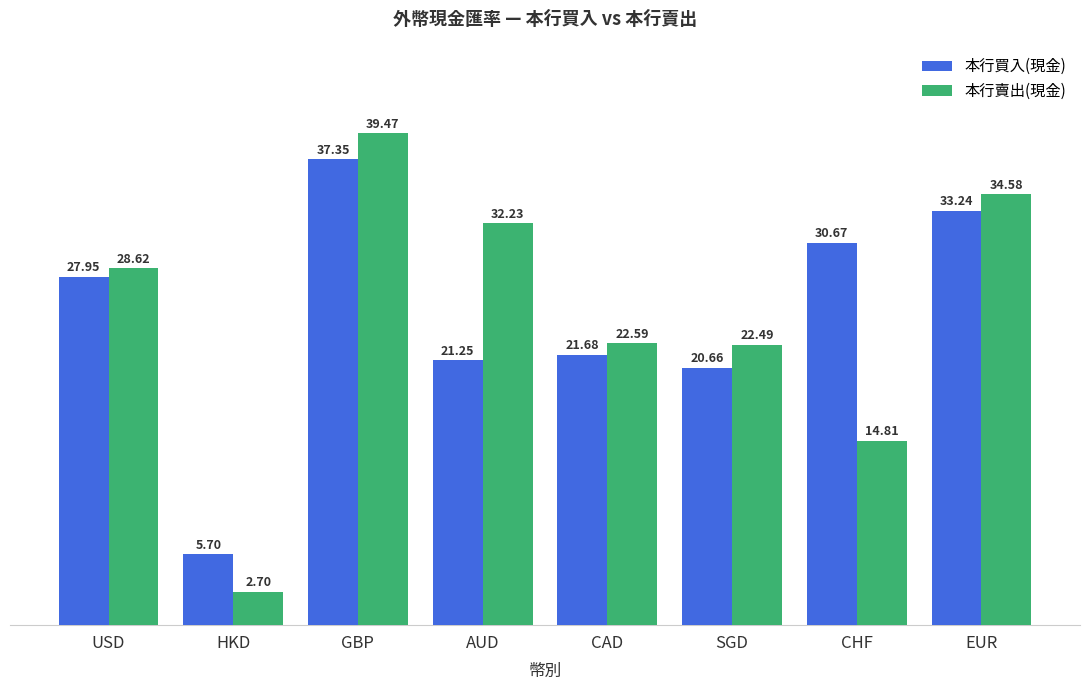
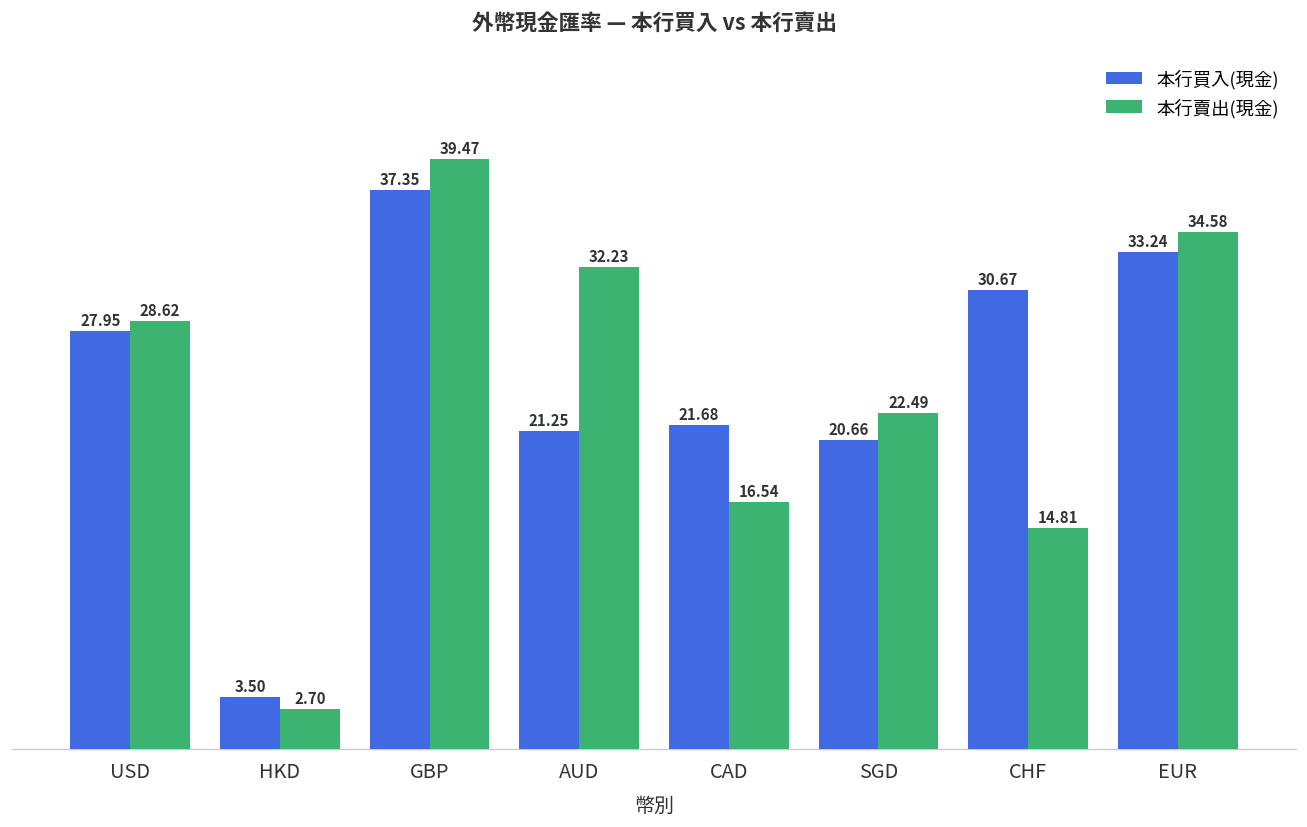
本行買入(現金), HKD: 5.70 -> 3.50
本行賣出(現金), CAD: 22.59 -> 16.54
